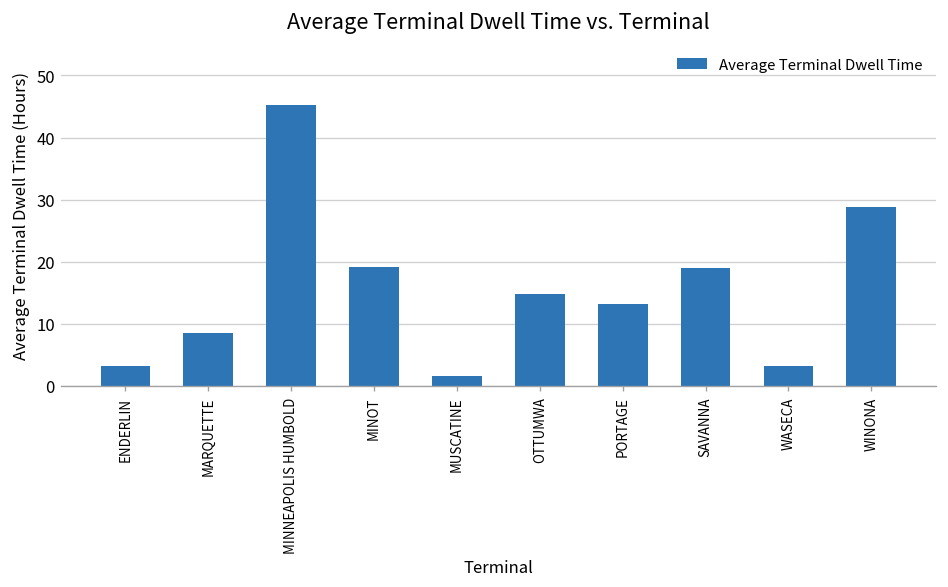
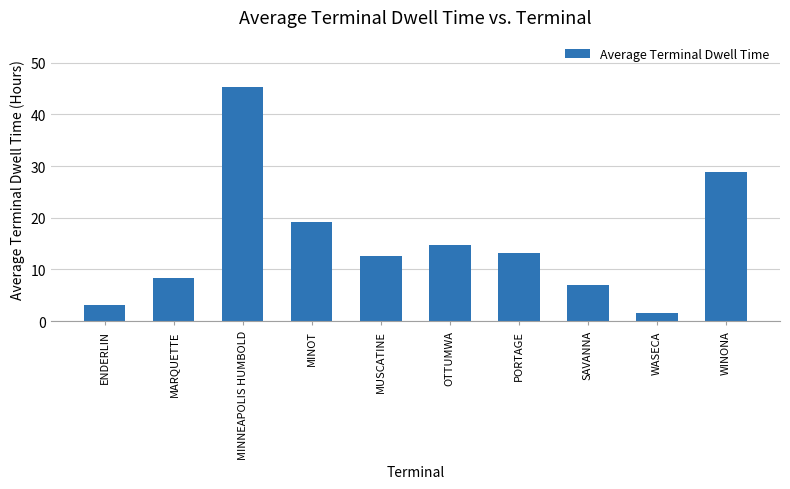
MUSCATINE: 2 -> 13
SAVANNA: 19 -> 7
WASECA: 3 -> 2
